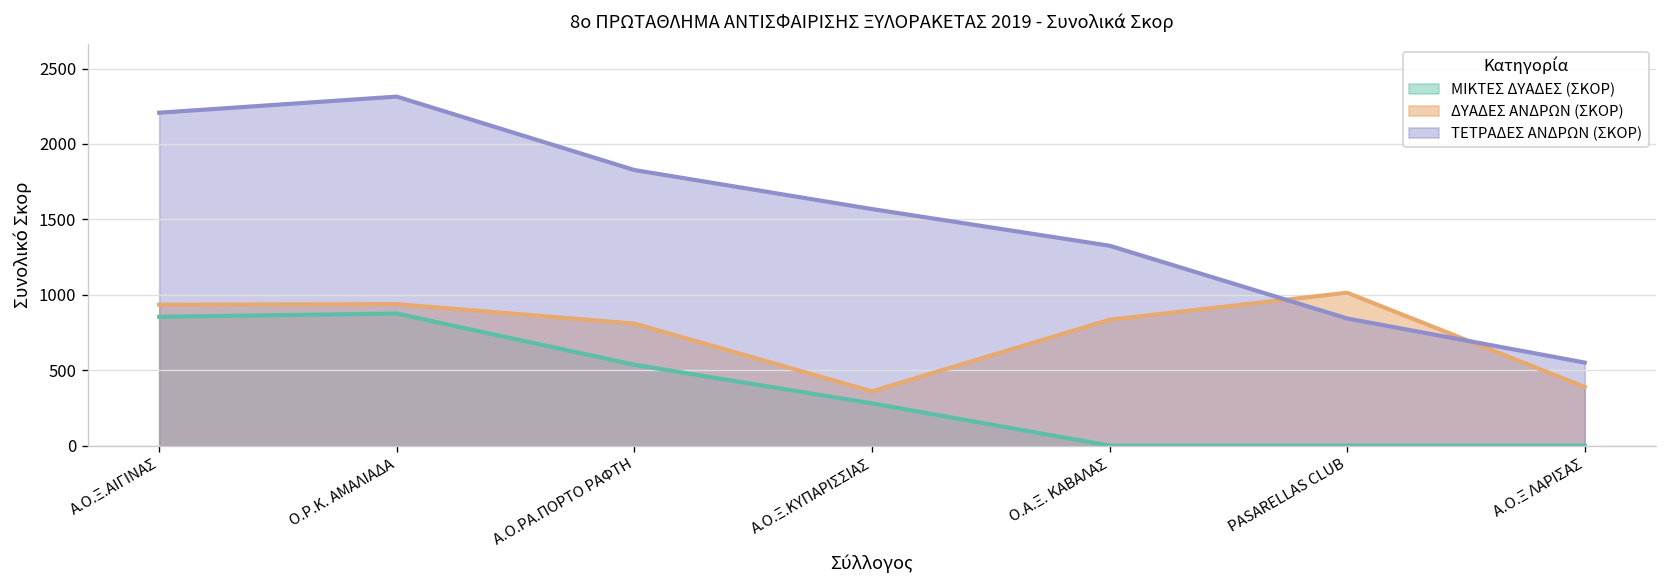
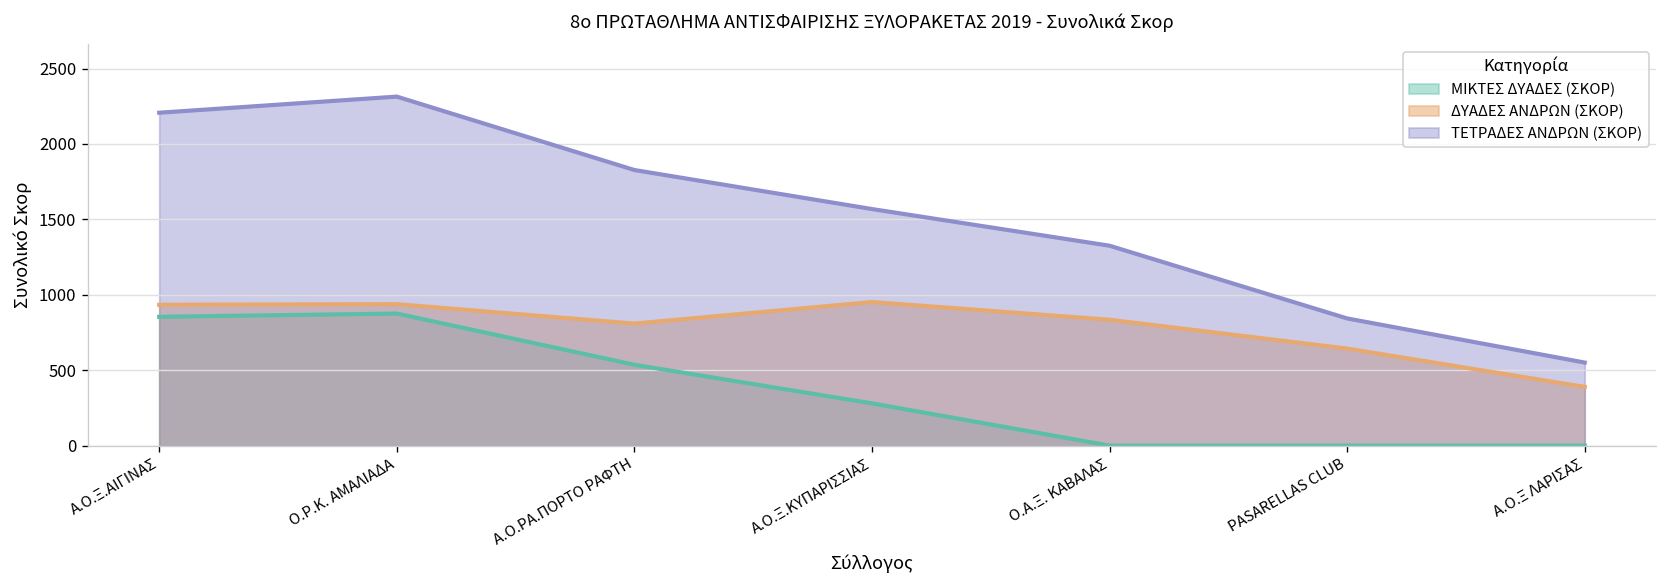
ΔΥΑΔΕΣ ΑΝΔΡΩΝ (ΣΚΟΡ), Α.Ο.Ξ.ΚΥΠΑΡΙΣΣΙΑΣ: 360 -> 950
ΔΥΑΔΕΣ ΑΝΔΡΩΝ (ΣΚΟΡ), PASARELLAS CLUB: 1010 -> 640
